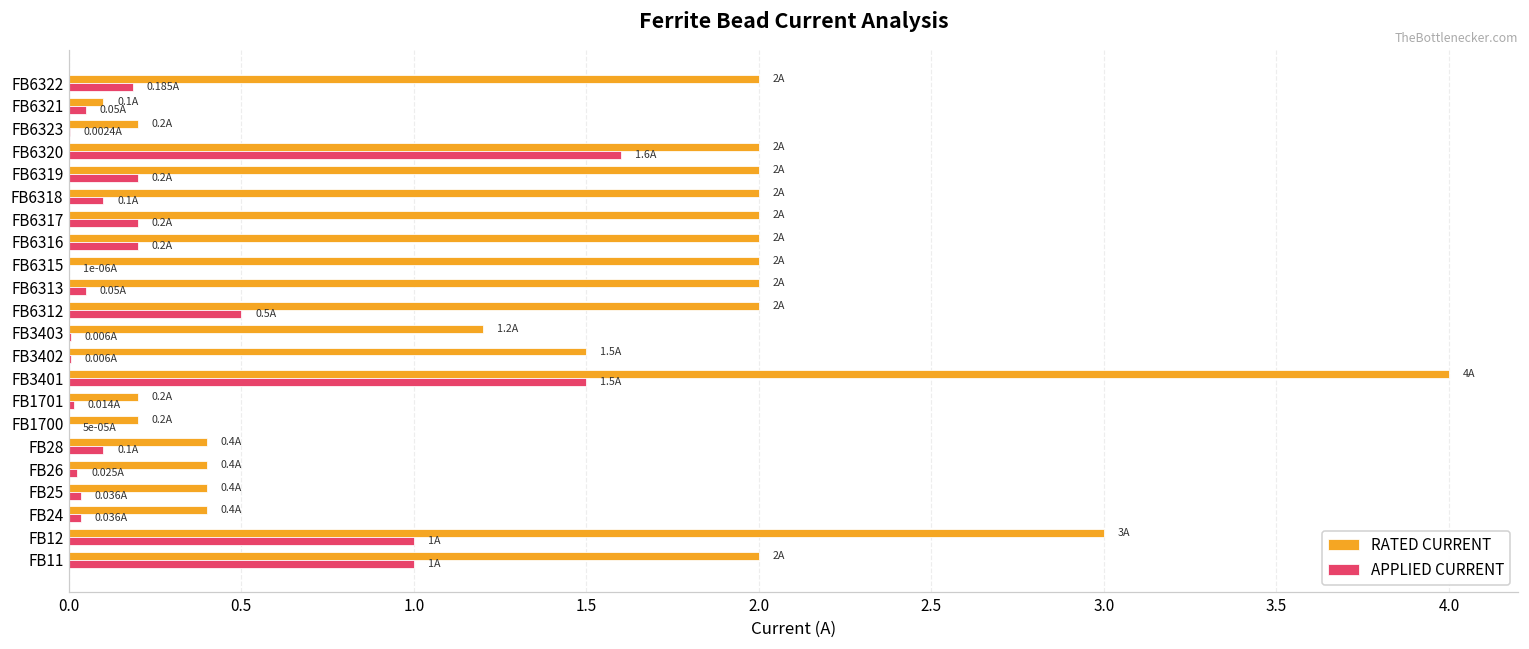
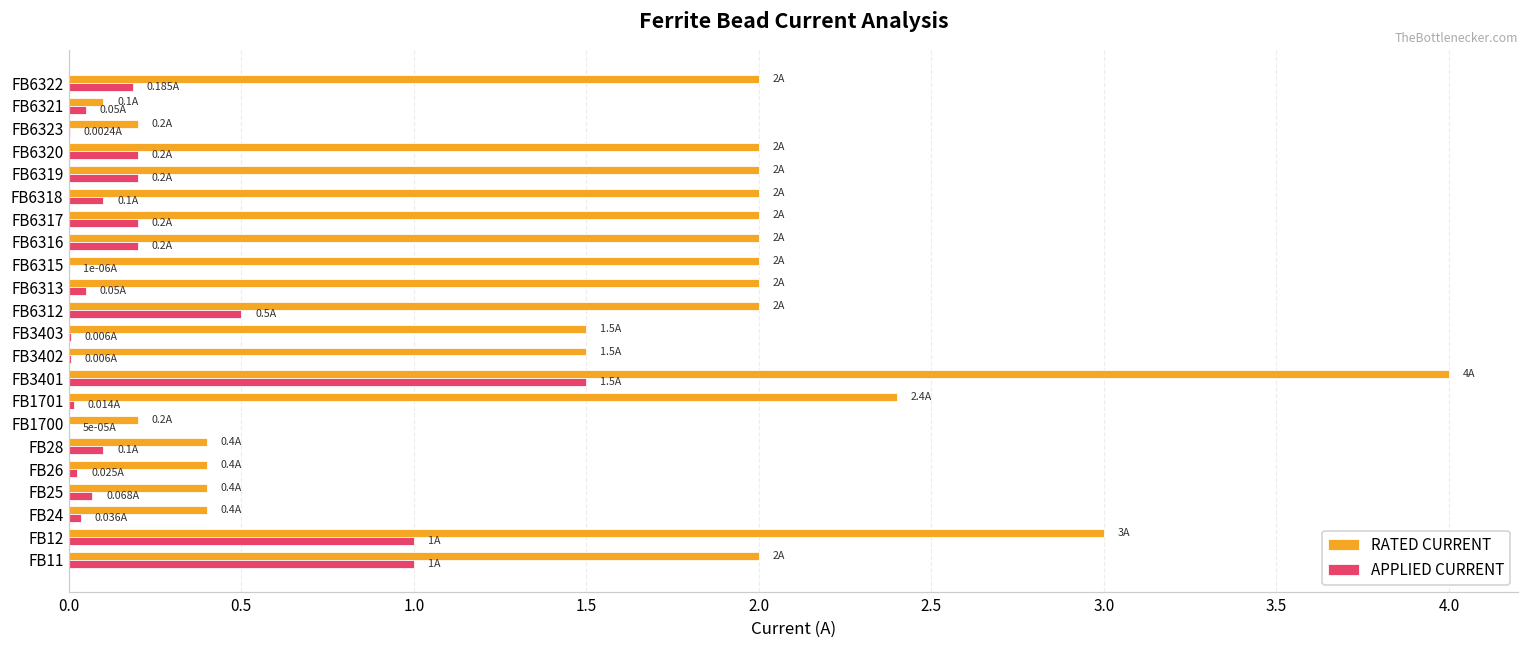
APPLIED CURRENT, FB6320: 1.6A -> 0.2A
RATED CURRENT, FB3403: 1.2A -> 1.5A
RATED CURRENT, FB1701: 0.2A -> 2.4A
APPLIED CURRENT, FB25: 0.036A -> 0.068A
